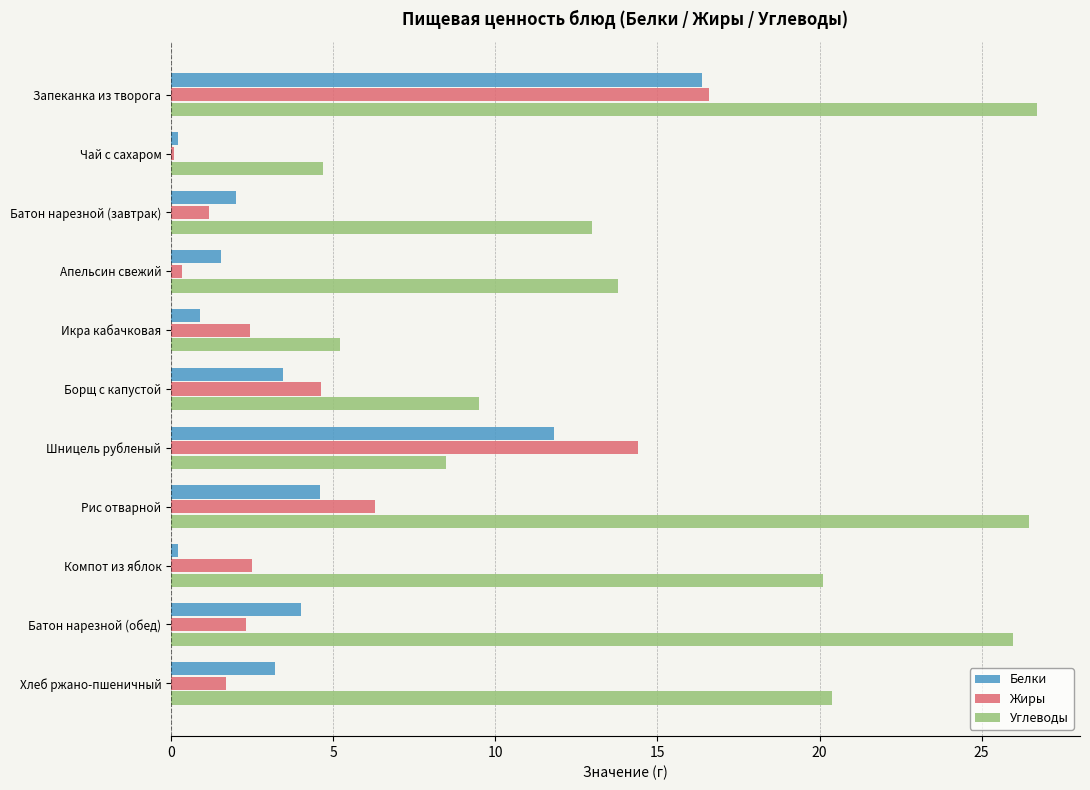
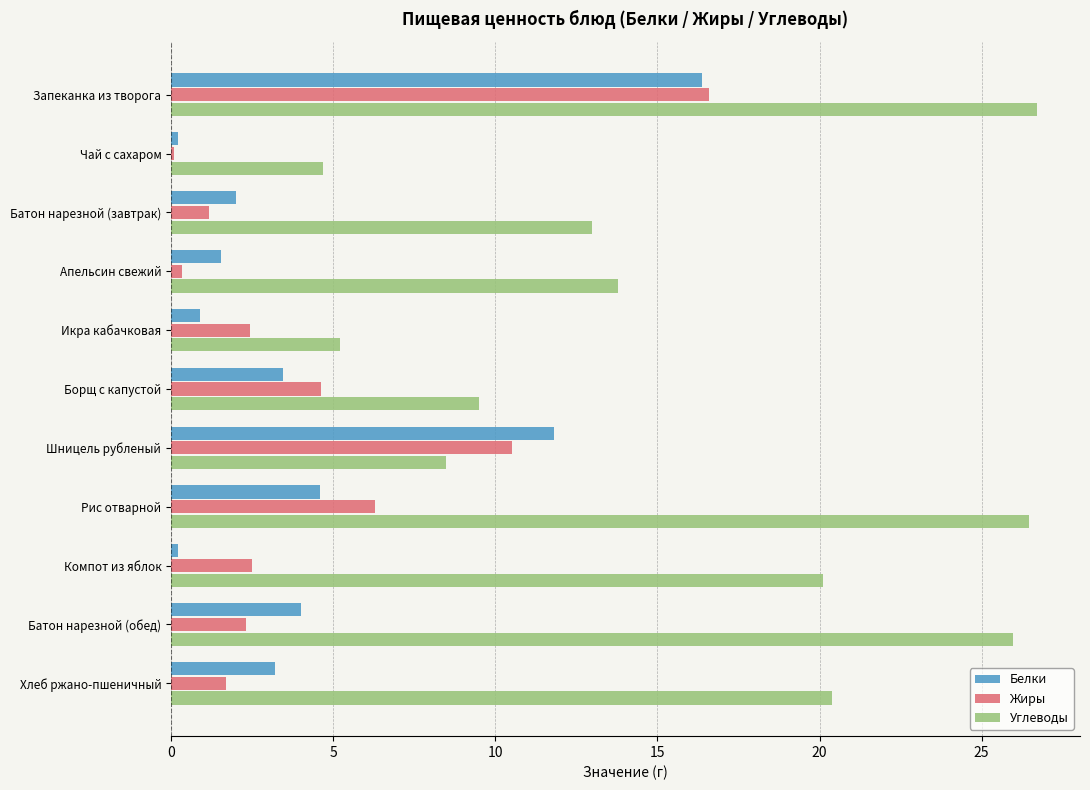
Жиры, Шницель рубленый: 14.4 -> 10.5
